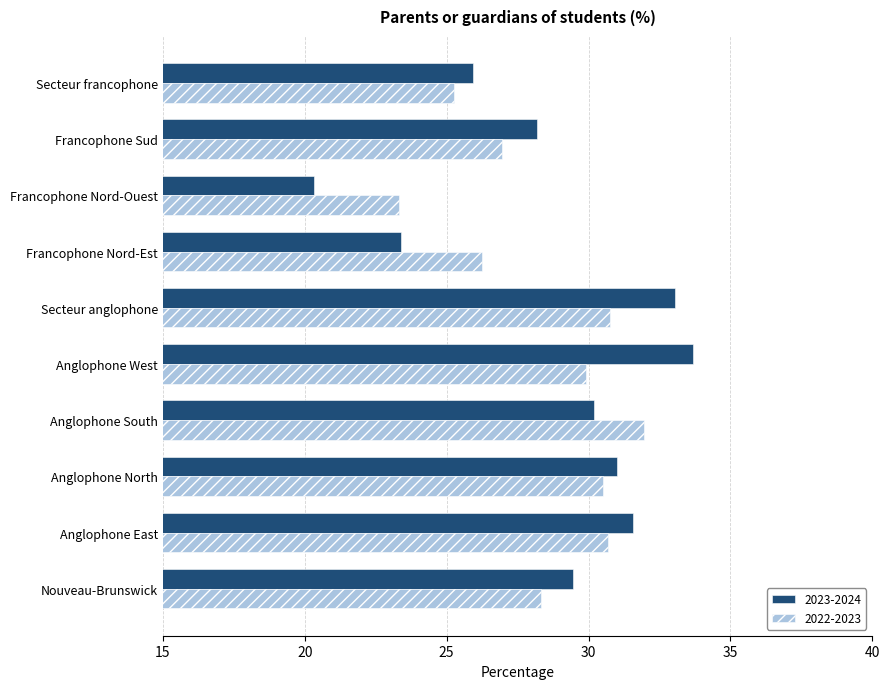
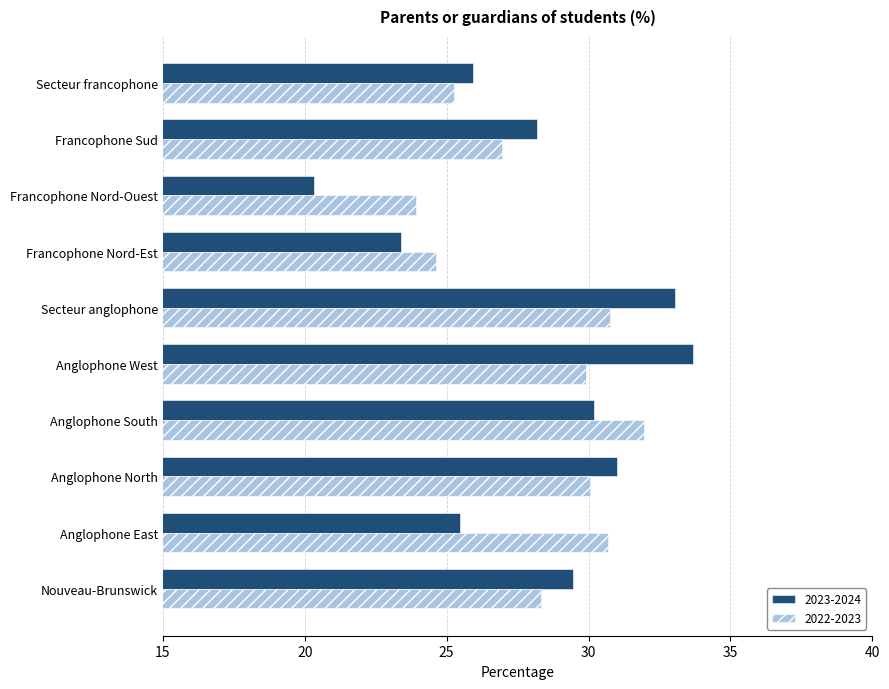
2022-2023, Francophone Nord-Ouest: 23.3 -> 23.9
2022-2023, Francophone Nord-Est: 26.2 -> 24.6
2022-2023, Anglophone North: 30.5 -> 30.0
2023-2024, Anglophone East: 31.6 -> 25.5
